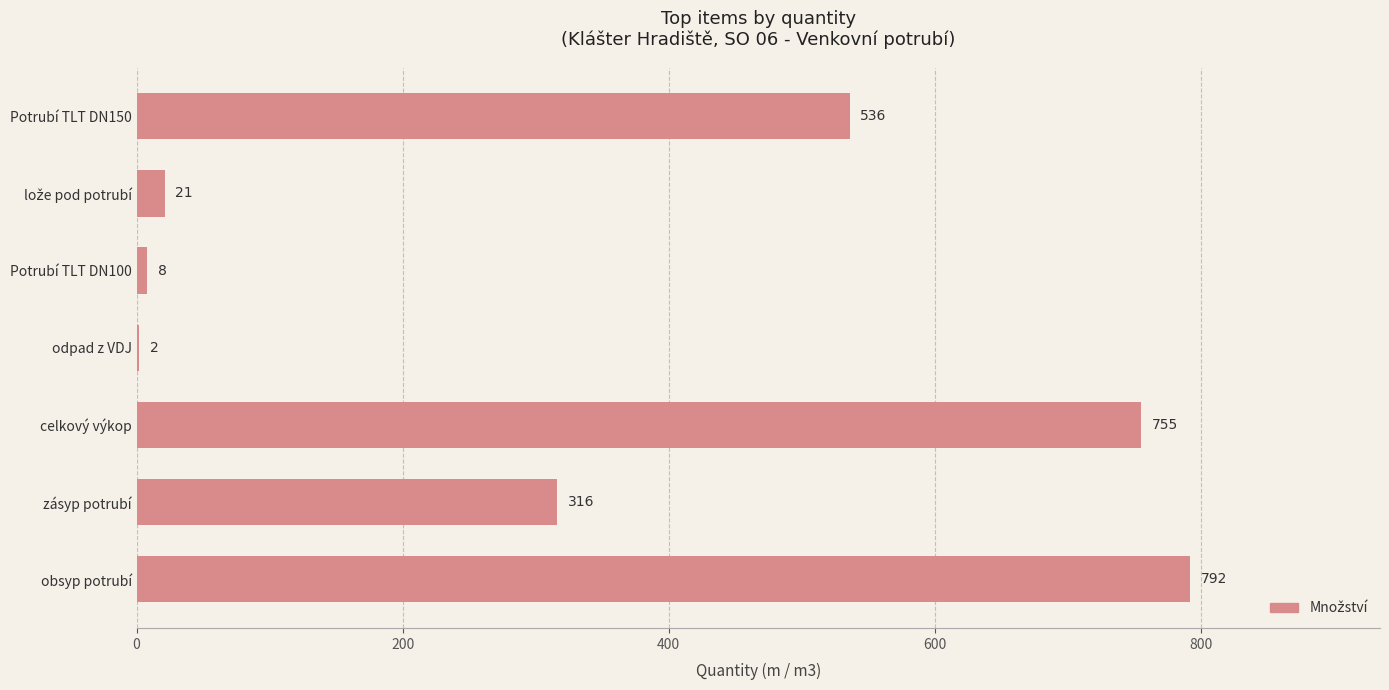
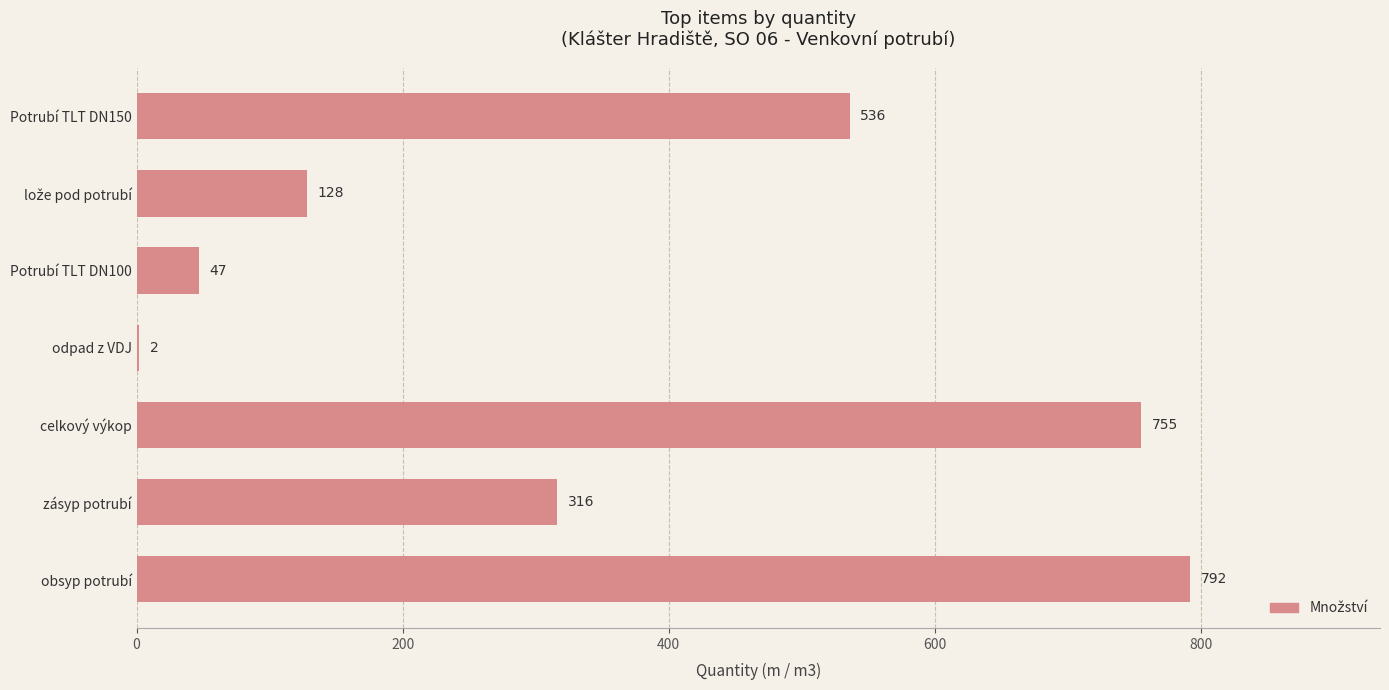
lože pod potrubí: 21 -> 128
Potrubí TLT DN100: 8 -> 47
